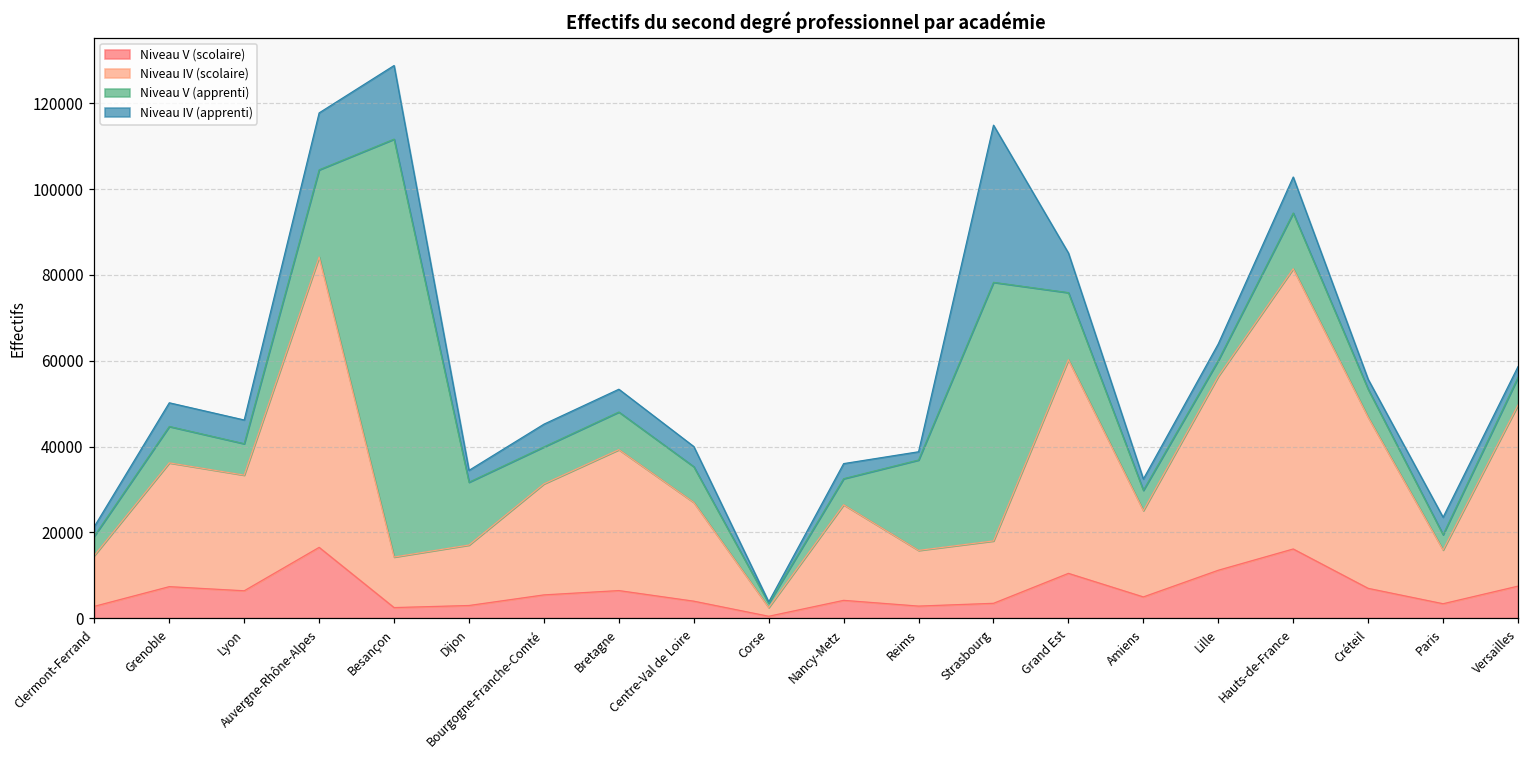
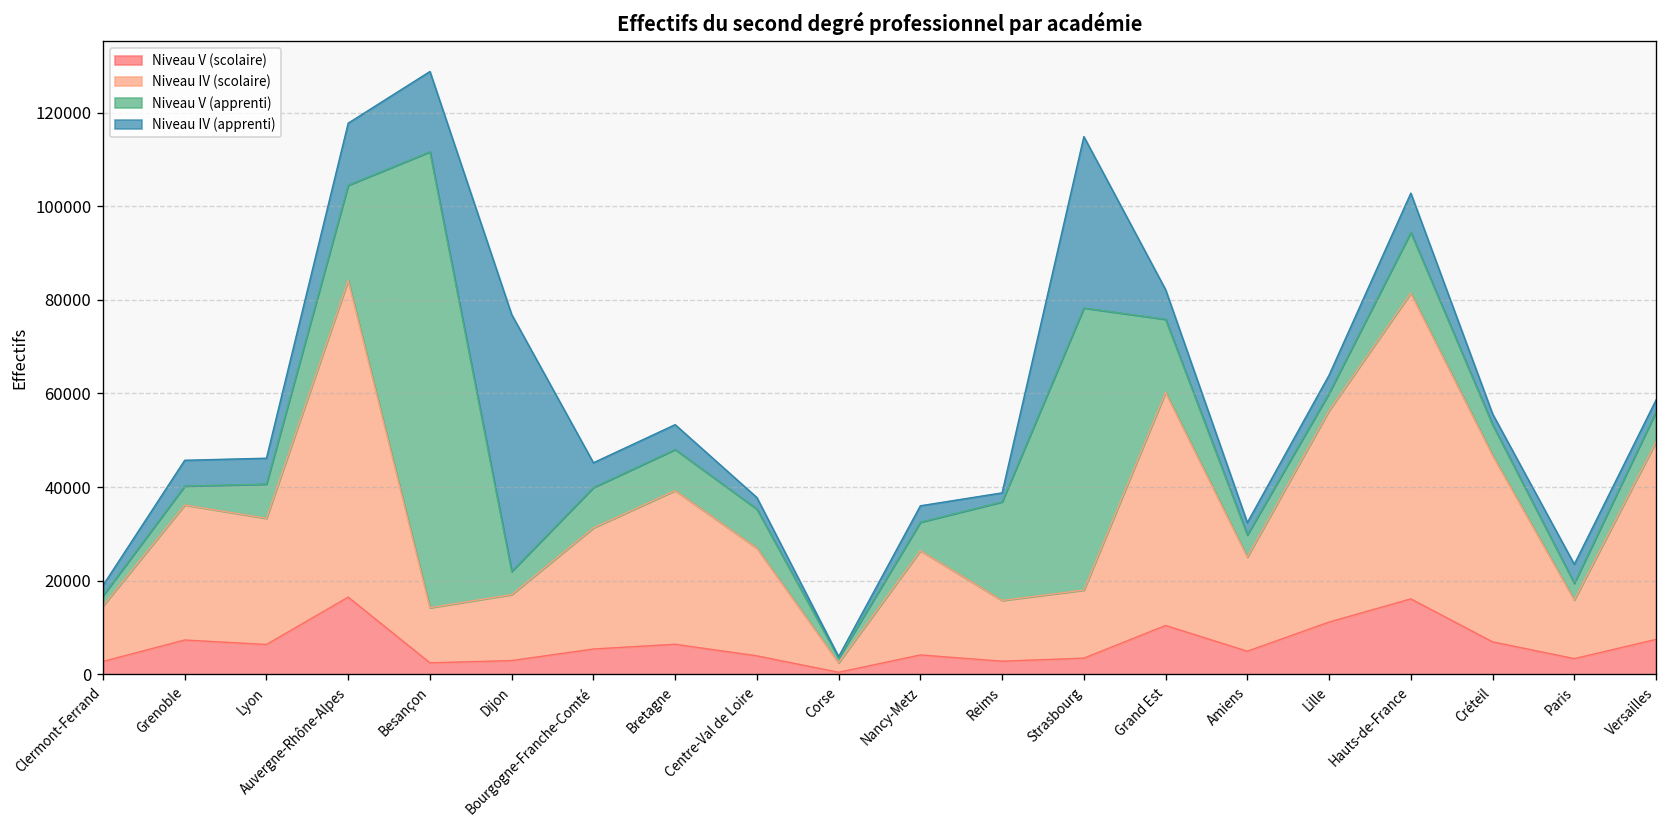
Niveau V (apprenti), Clermont-Ferrand: 5000 -> 2000
Niveau V (apprenti), Grenoble: 8000 -> 4000
Niveau V (apprenti), Dijon: 15000 -> 5000
Niveau IV (apprenti), Dijon: 3000 -> 55000
Niveau IV (apprenti), Centre-Val de Loire: 5000 -> 2000
Niveau IV (apprenti), Grand Est: 9000 -> 6000
